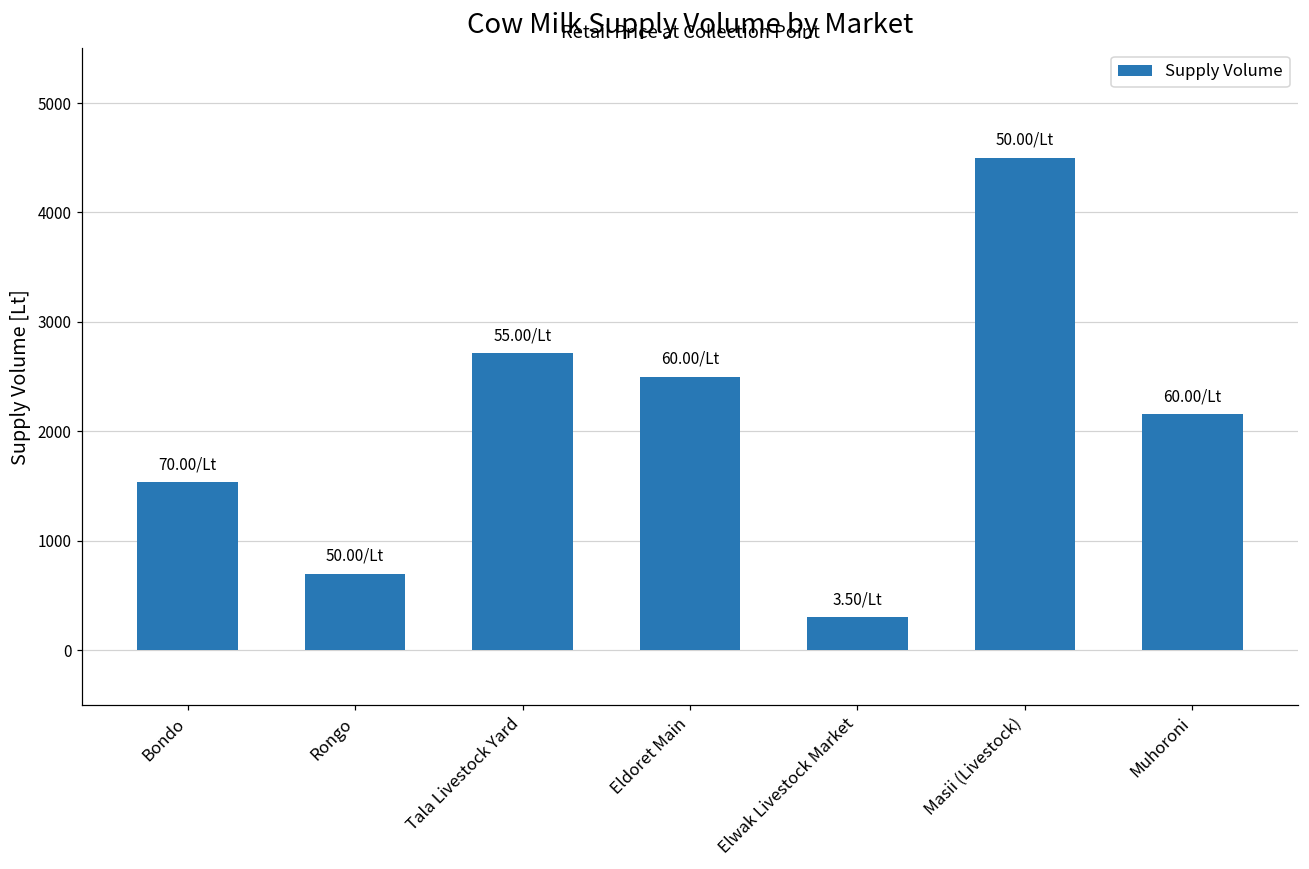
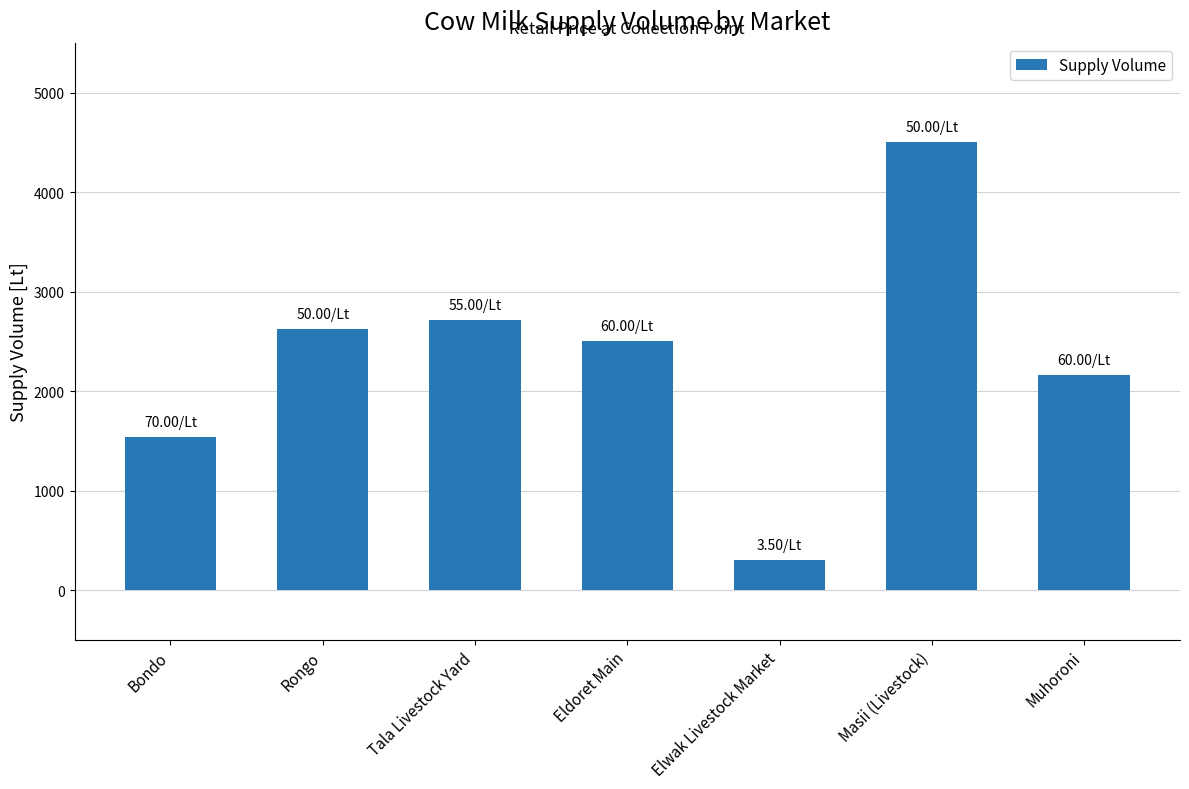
Rongo: 700 -> 2600
